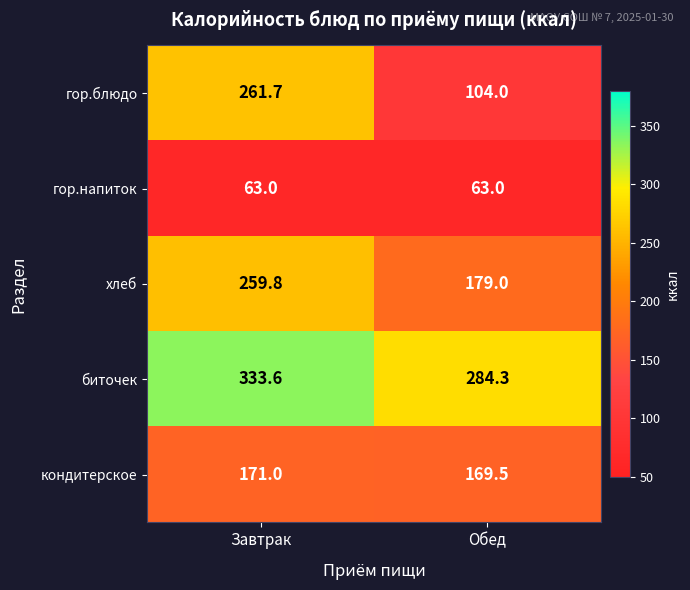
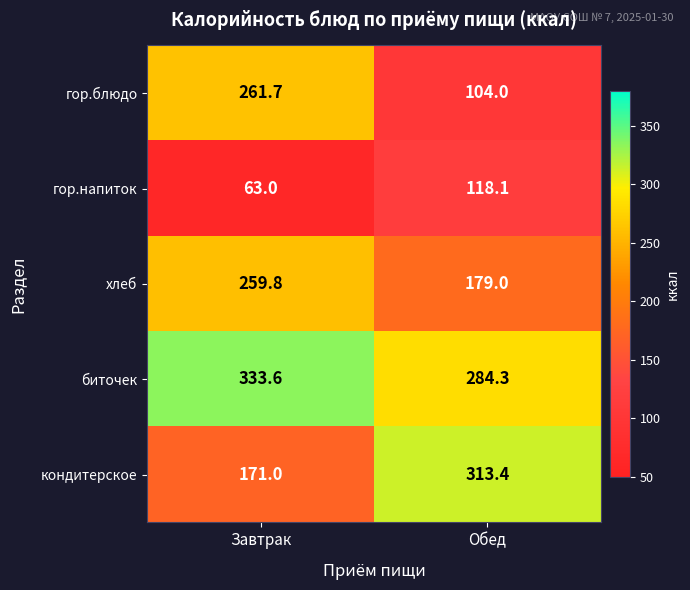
гор.напиток, Обед: 63.0 -> 118.1
кондитерское, Обед: 169.5 -> 313.4
